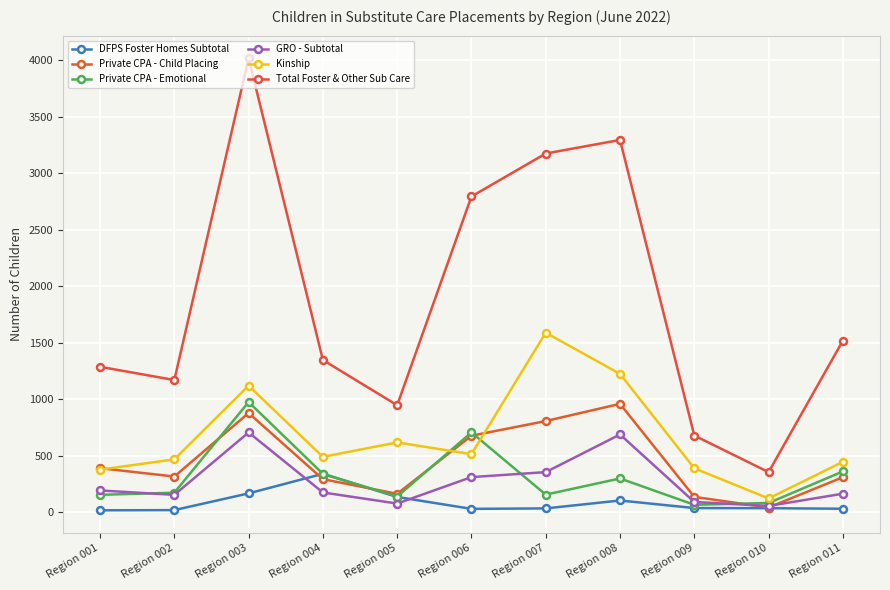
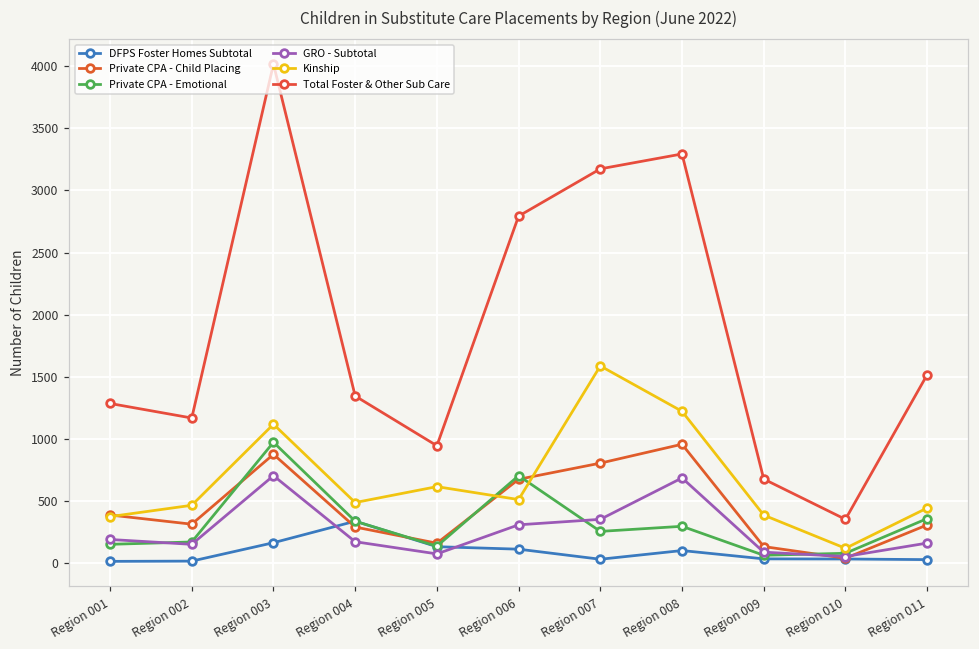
DFPS Foster Homes Subtotal, Region 006: 30 -> 110
Private CPA - Emotional, Region 007: 160 -> 260
